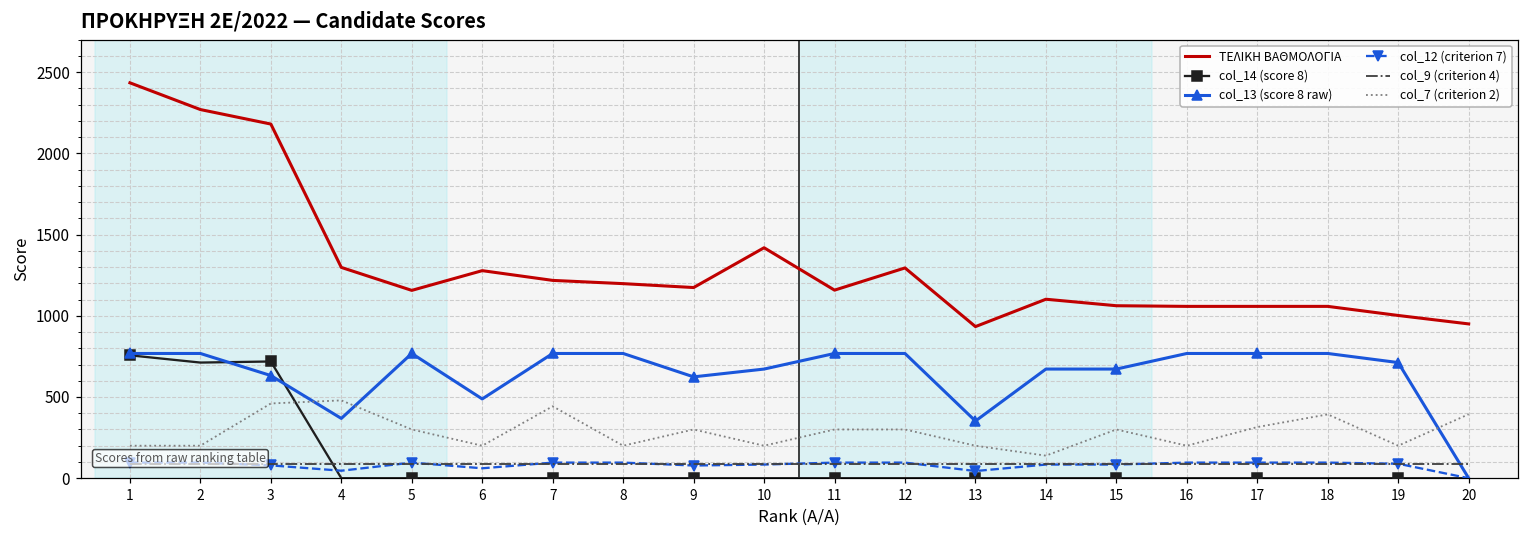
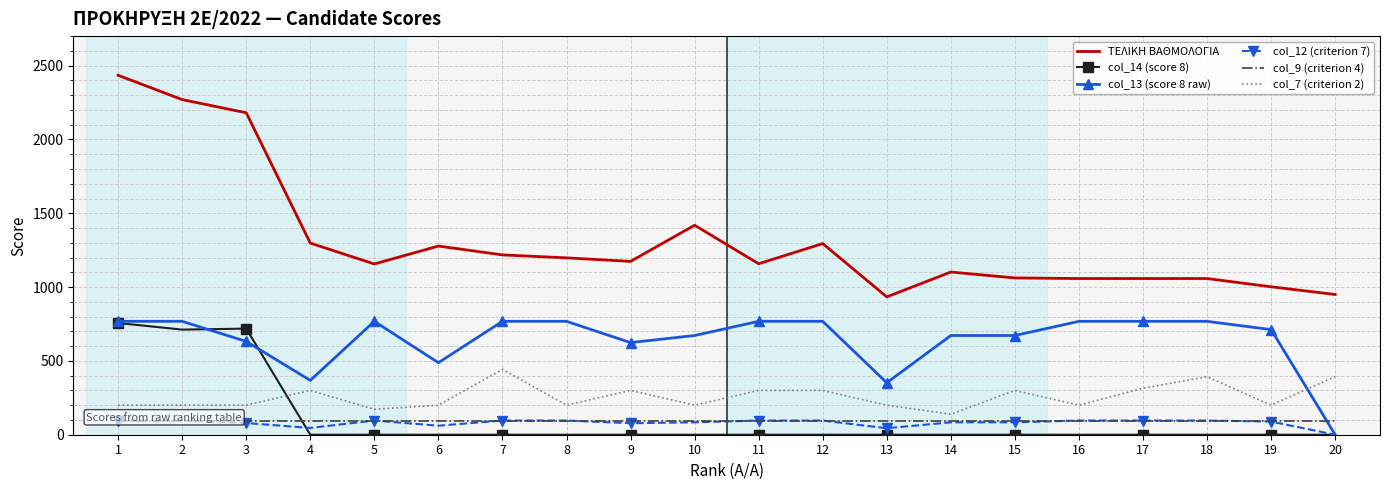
col_7 (criterion 2), 3: 460 -> 200
col_7 (criterion 2), 4: 480 -> 300
col_7 (criterion 2), 5: 300 -> 170
